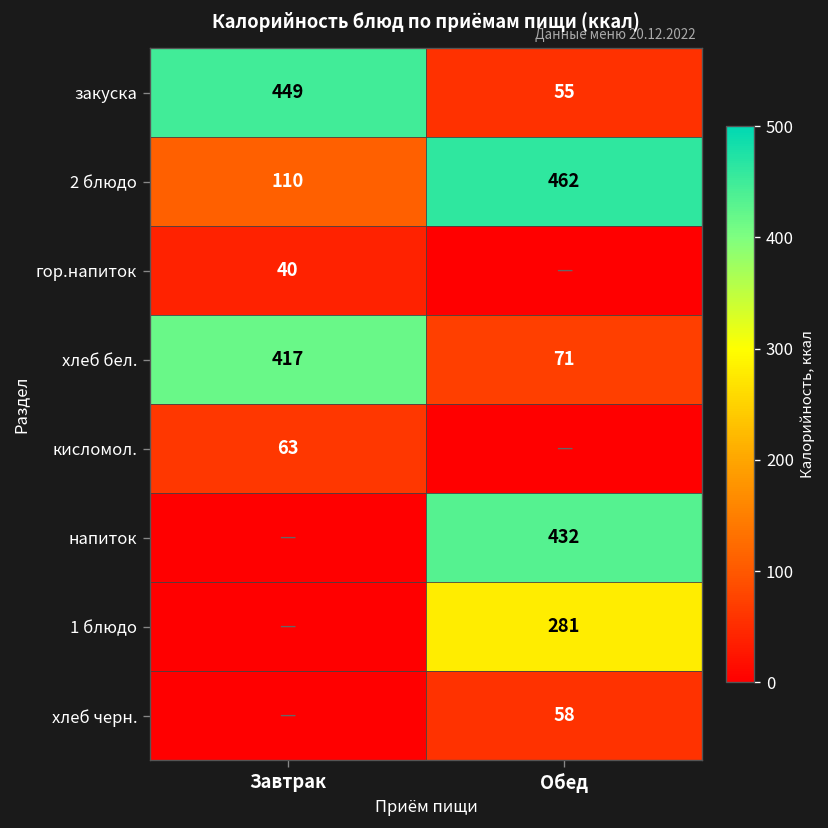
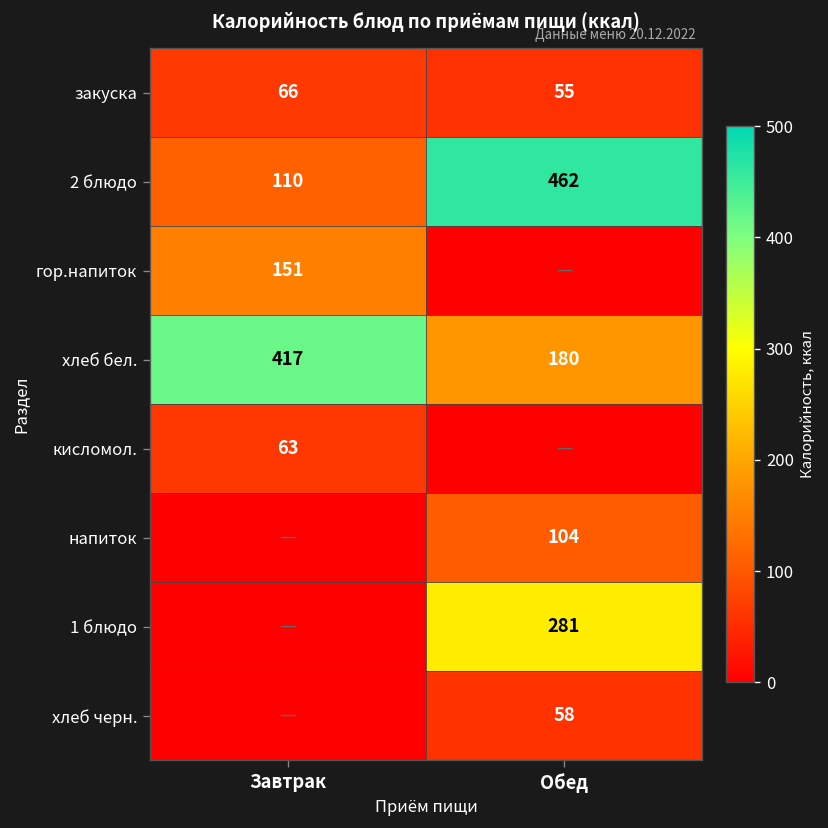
закуска, Завтрак: 449 -> 66
гор.напиток, Завтрак: 40 -> 151
хлеб бел., Обед: 71 -> 180
напиток, Обед: 432 -> 104
